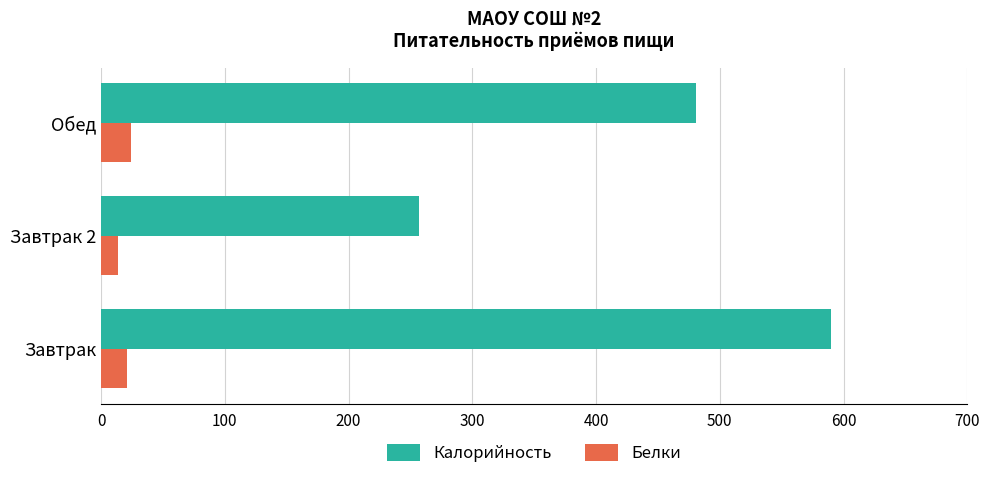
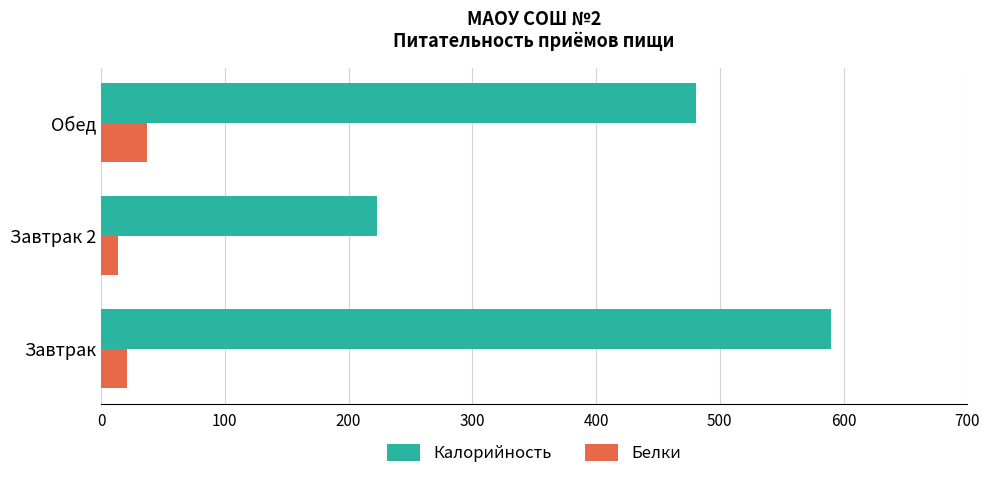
Белки, Обед: 24 -> 37
Калорийность, Завтрак 2: 257 -> 223
